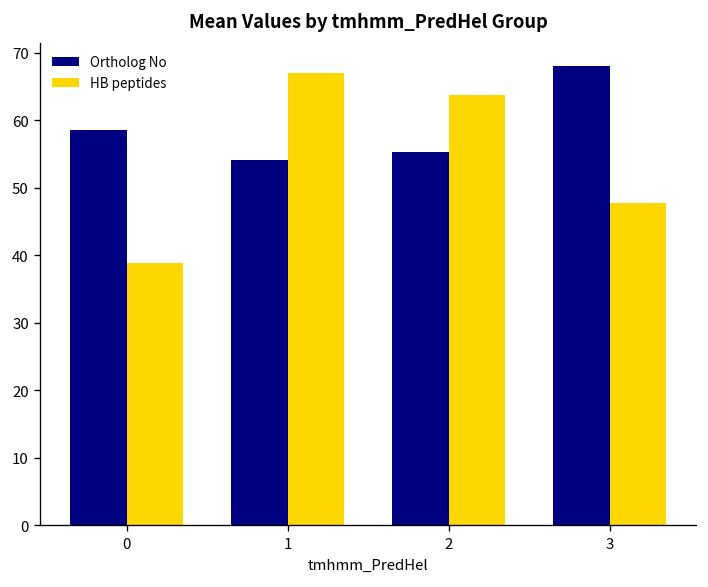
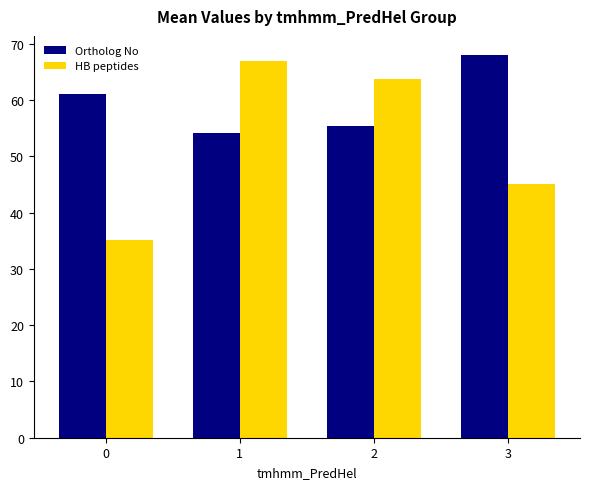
Ortholog No, 0: 59 -> 61
HB peptides, 0: 39 -> 35
HB peptides, 3: 48 -> 45
